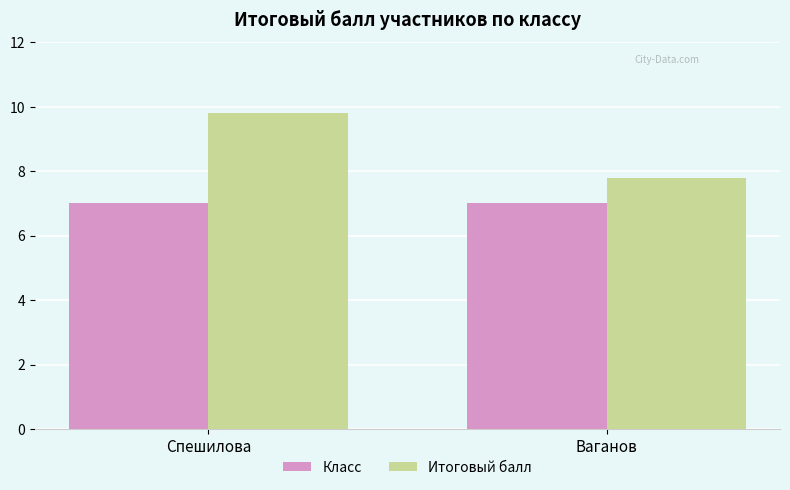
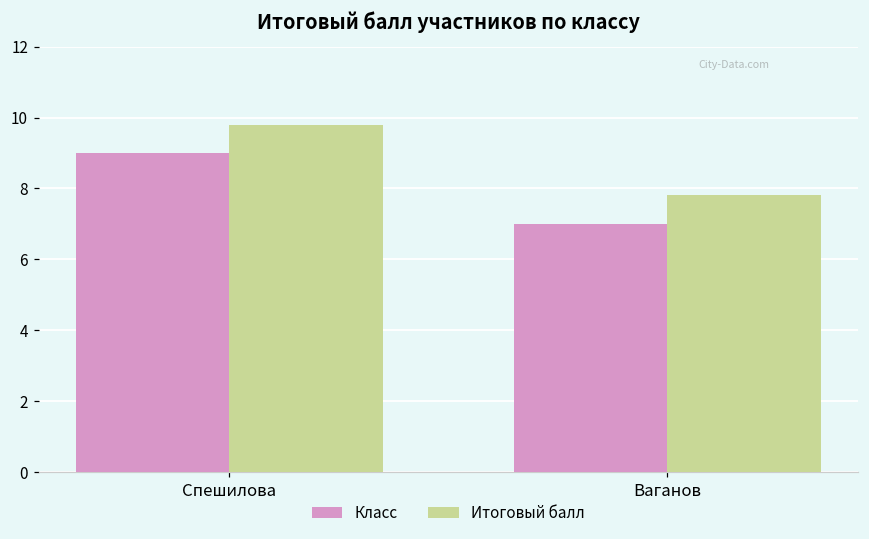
Класс, Спешилова: 7 -> 9
